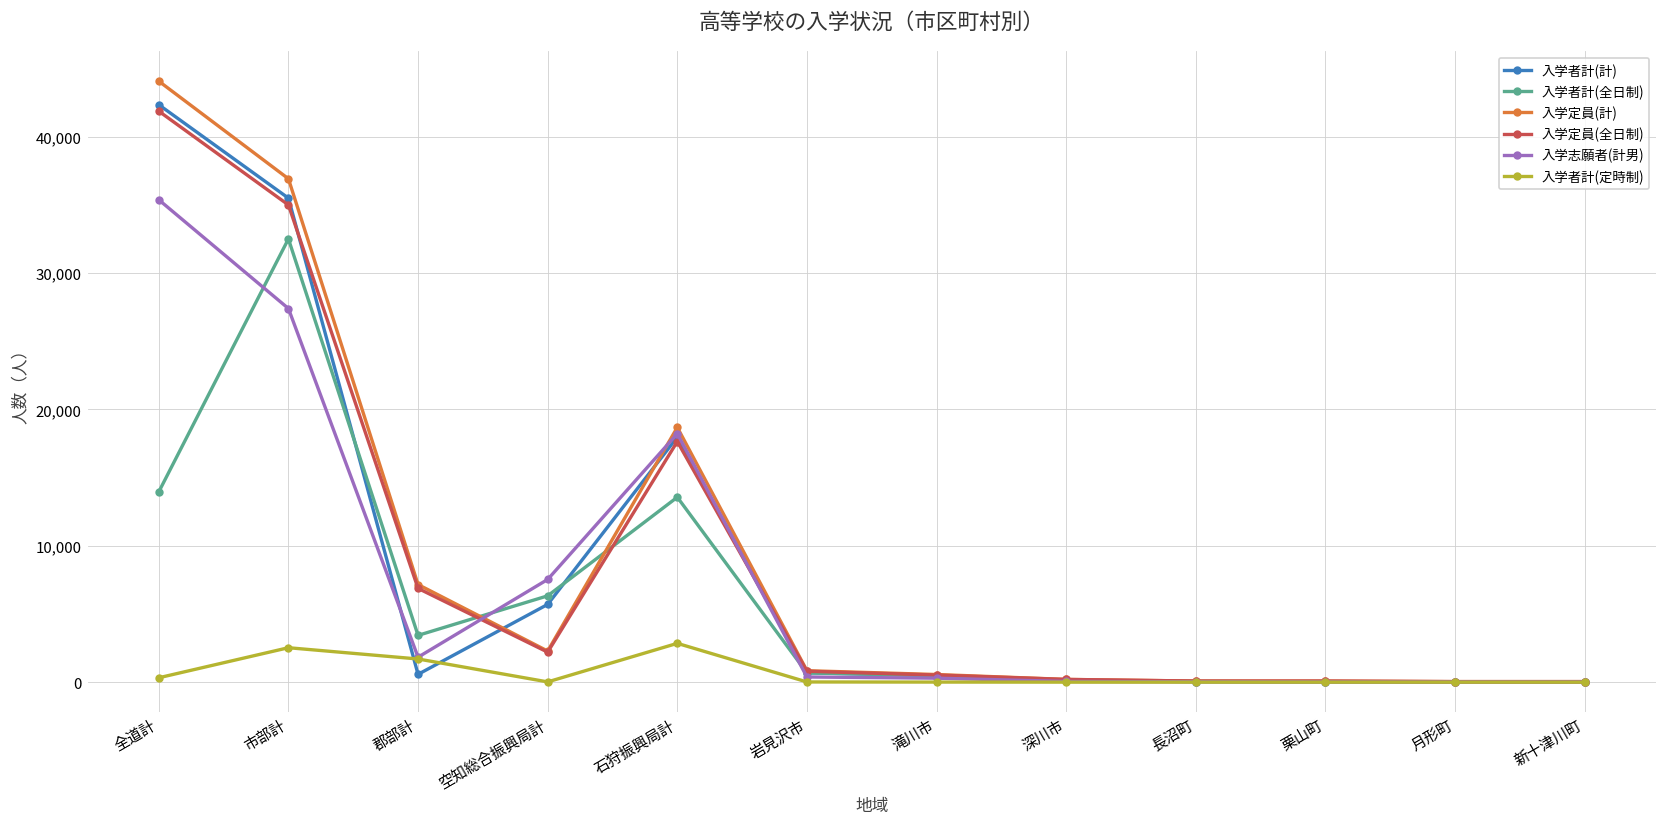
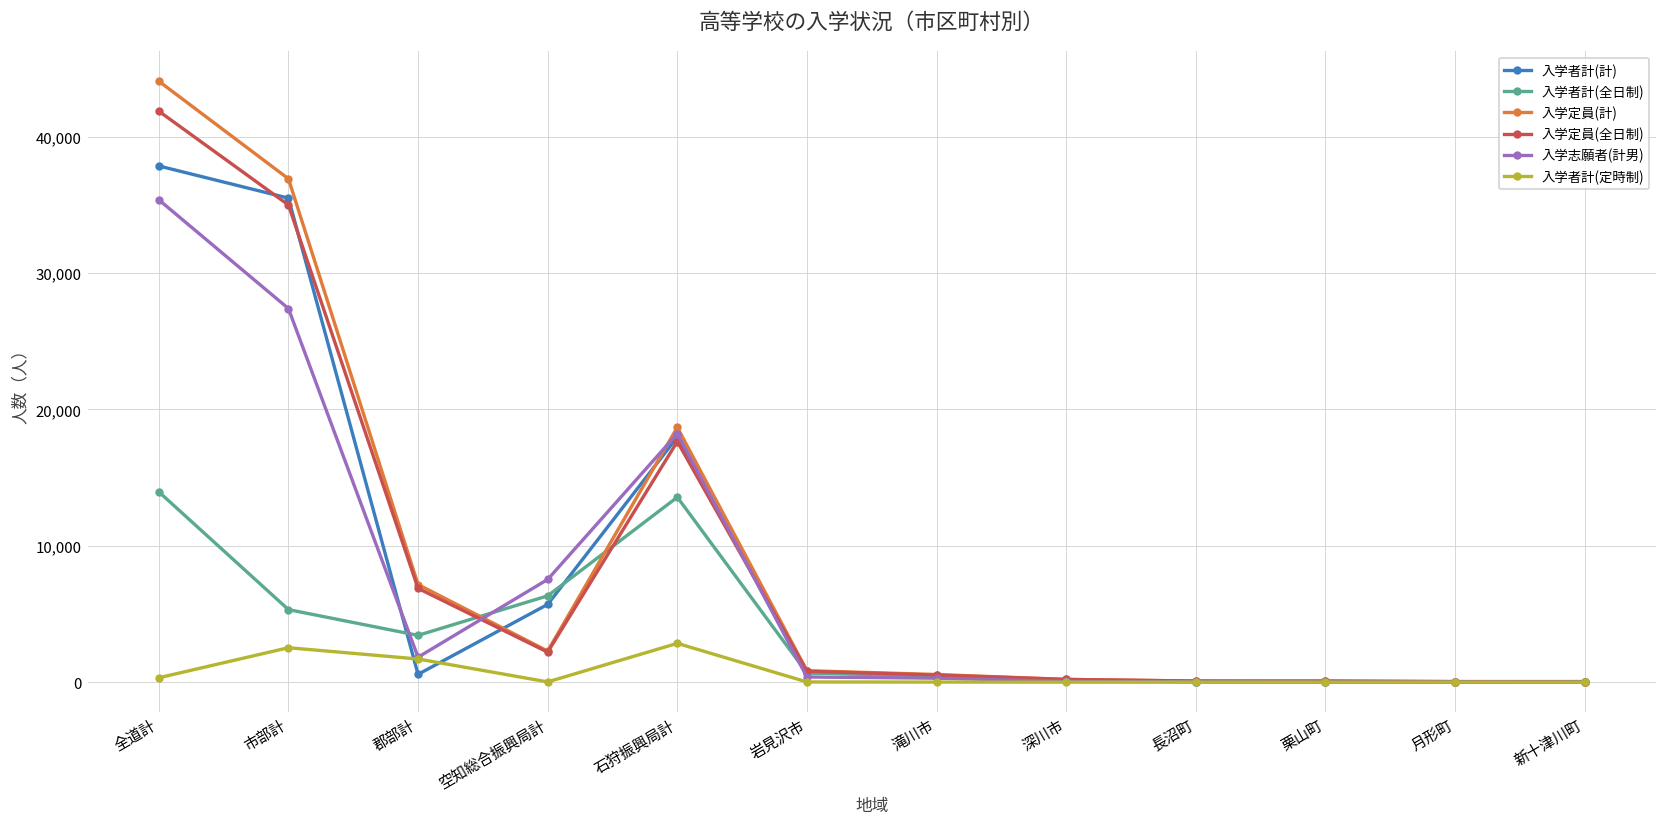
入学者計(計), 全道計: 42,400 -> 37,900
入学者計(全日制), 市部計: 32,500 -> 5,300
